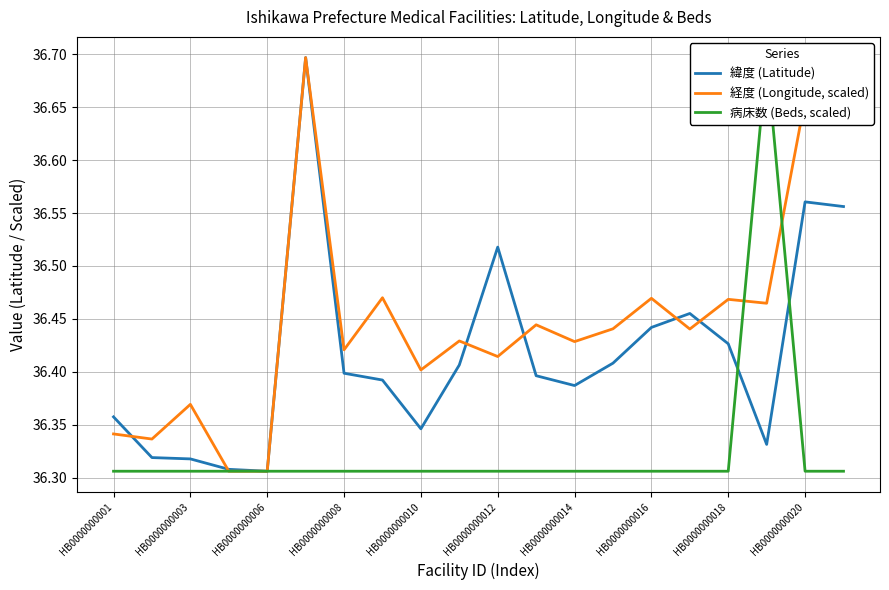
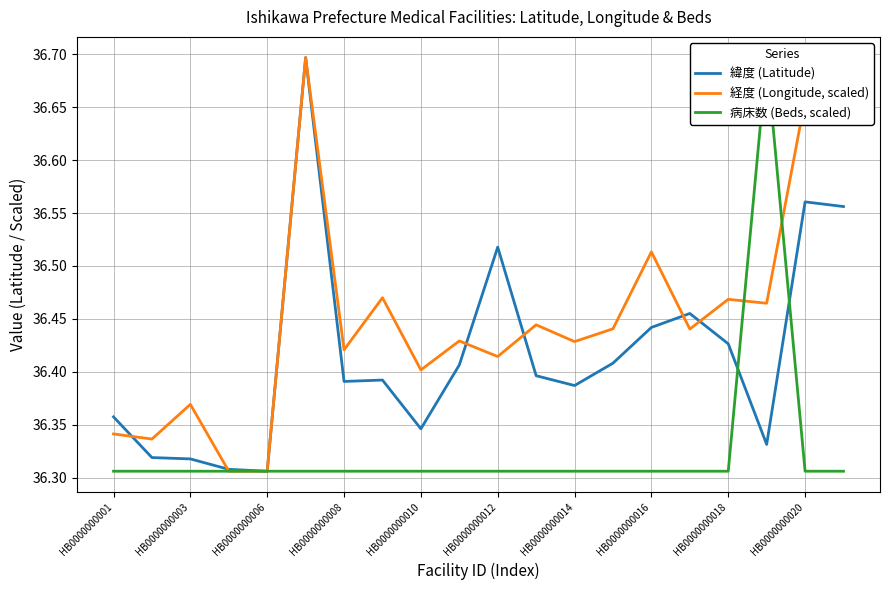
緯度 (Latitude), HB0000000008: 36.399 -> 36.391
経度 (Longitude, scaled), HB0000000016: 36.469 -> 36.513
